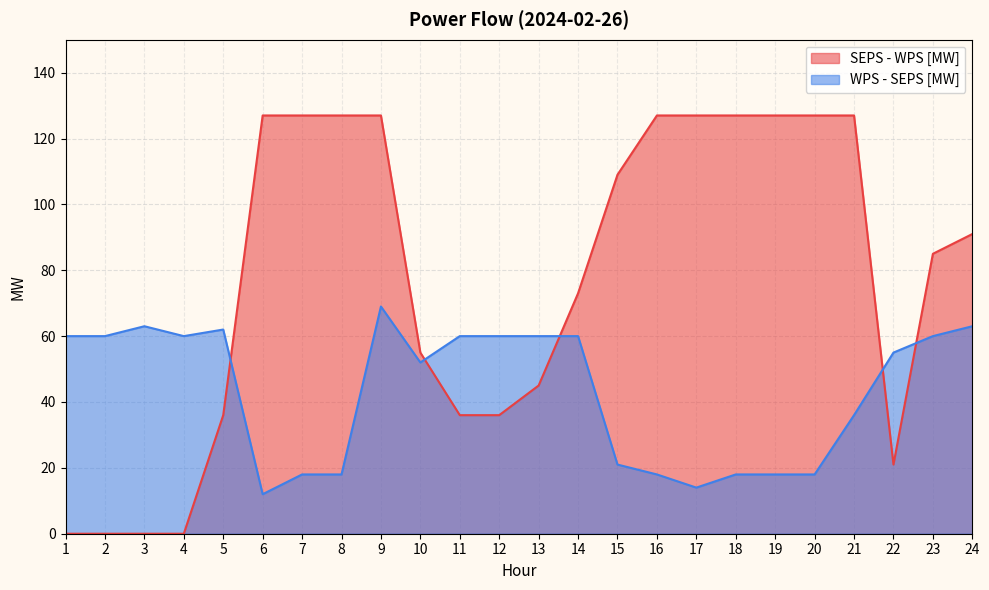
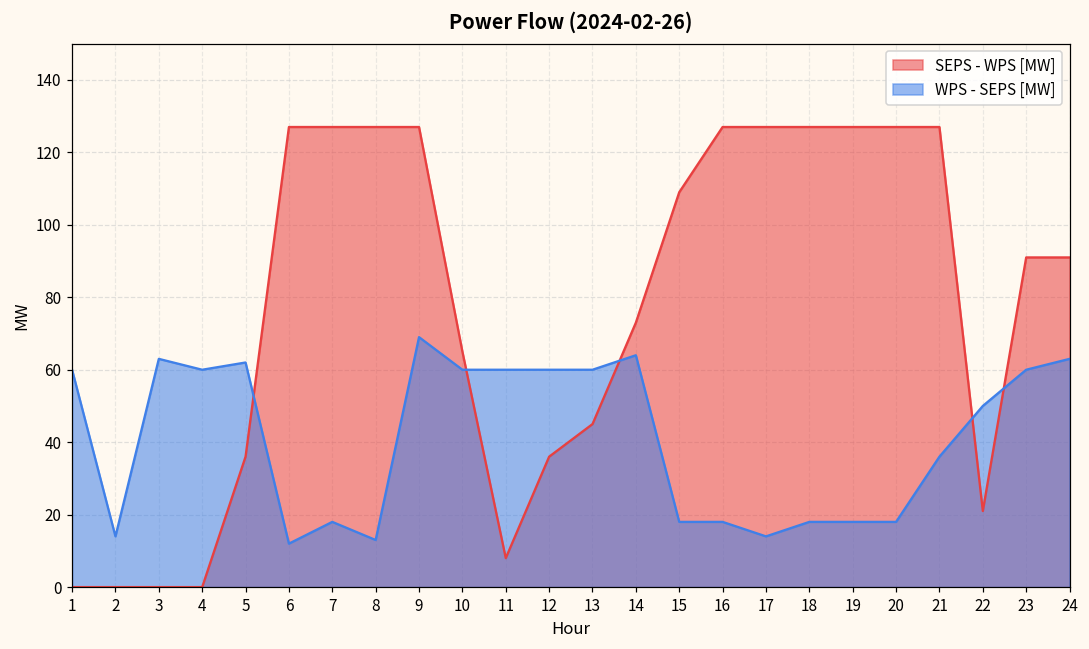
WPS - SEPS [MW], 2: 60 -> 14
WPS - SEPS [MW], 8: 18 -> 13
SEPS - WPS [MW], 10: 55 -> 65
WPS - SEPS [MW], 10: 52 -> 60
SEPS - WPS [MW], 11: 36 -> 8
WPS - SEPS [MW], 14: 60 -> 64
WPS - SEPS [MW], 15: 21 -> 18
WPS - SEPS [MW], 22: 55 -> 50
SEPS - WPS [MW], 23: 85 -> 91
